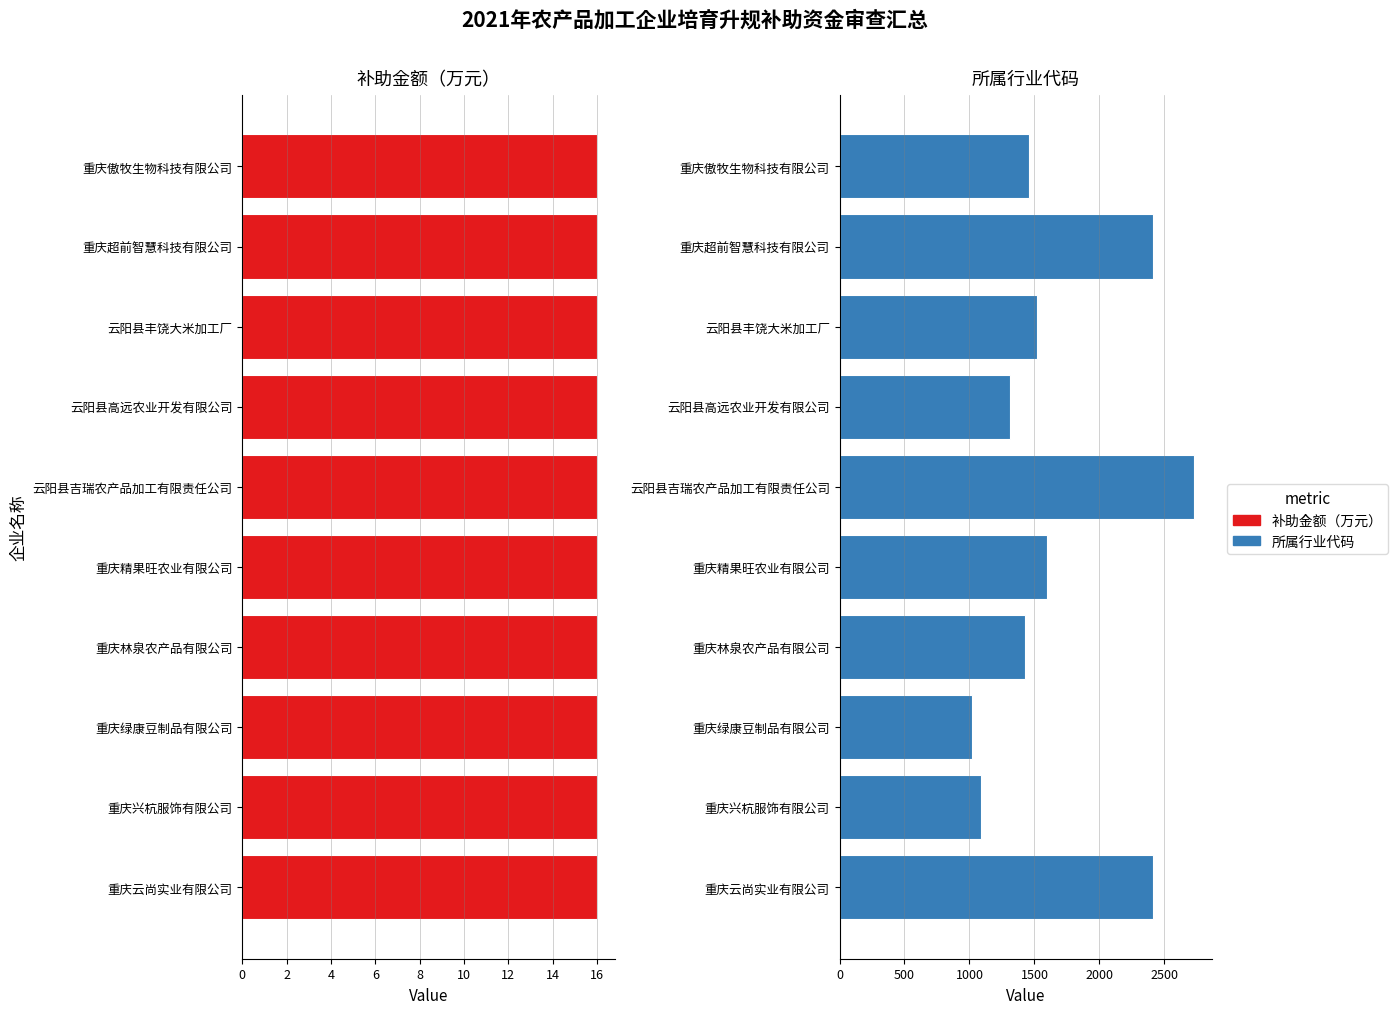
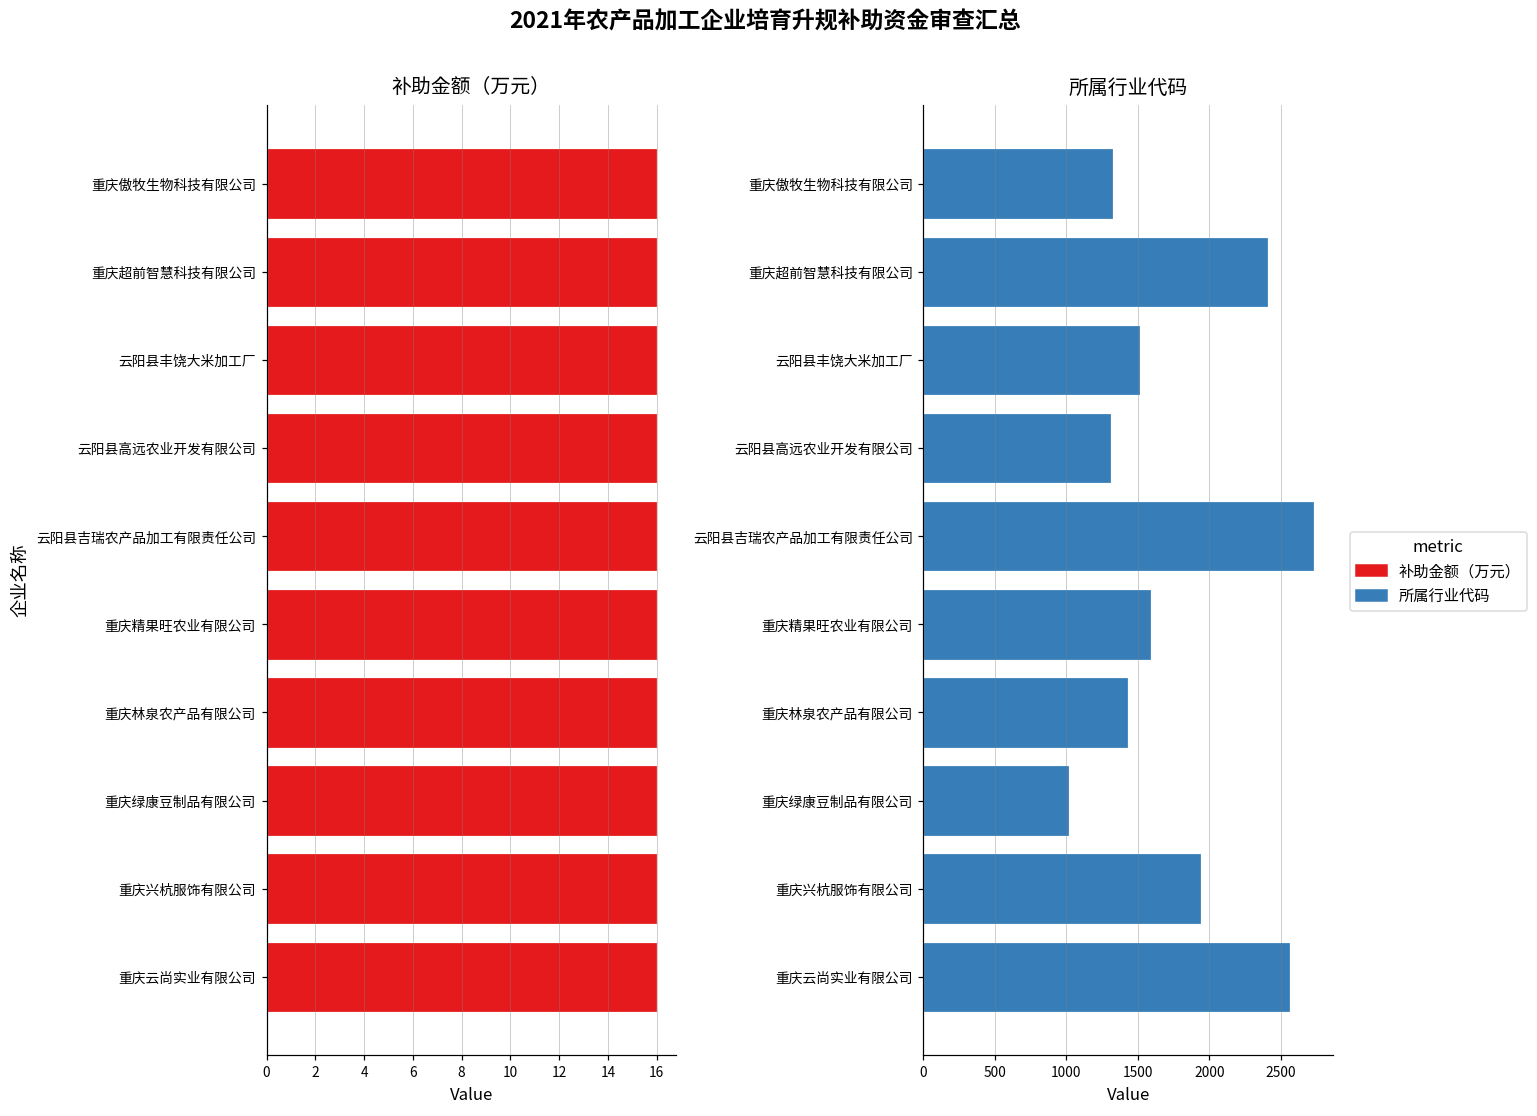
所属行业代码, 重庆傲牧生物科技有限公司: 1460 -> 1330
所属行业代码, 重庆兴杭服饰有限公司: 1090 -> 1940
所属行业代码, 重庆云尚实业有限公司: 2410 -> 2570
